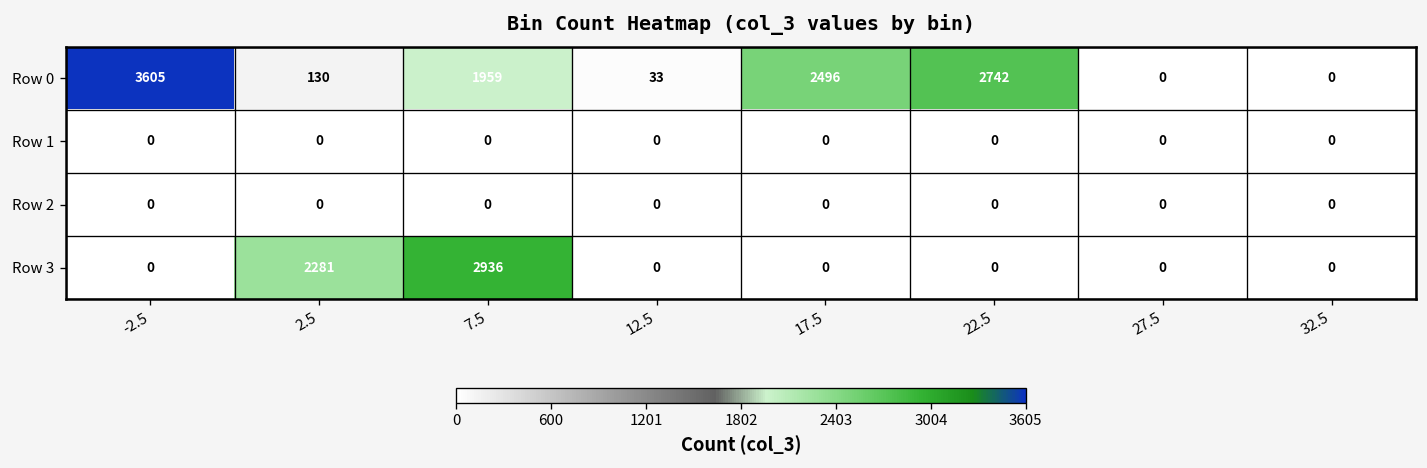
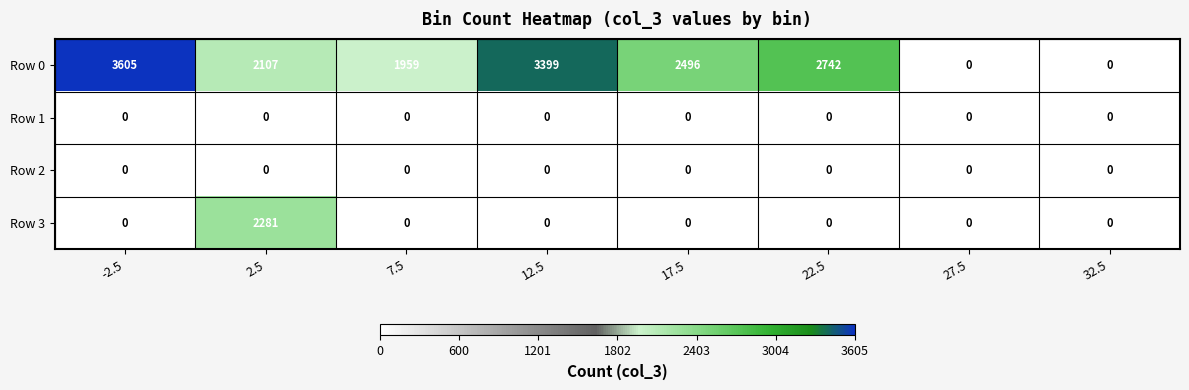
Row 0, 2.5: 130 -> 2107
Row 0, 12.5: 33 -> 3399
Row 3, 7.5: 2936 -> 0
